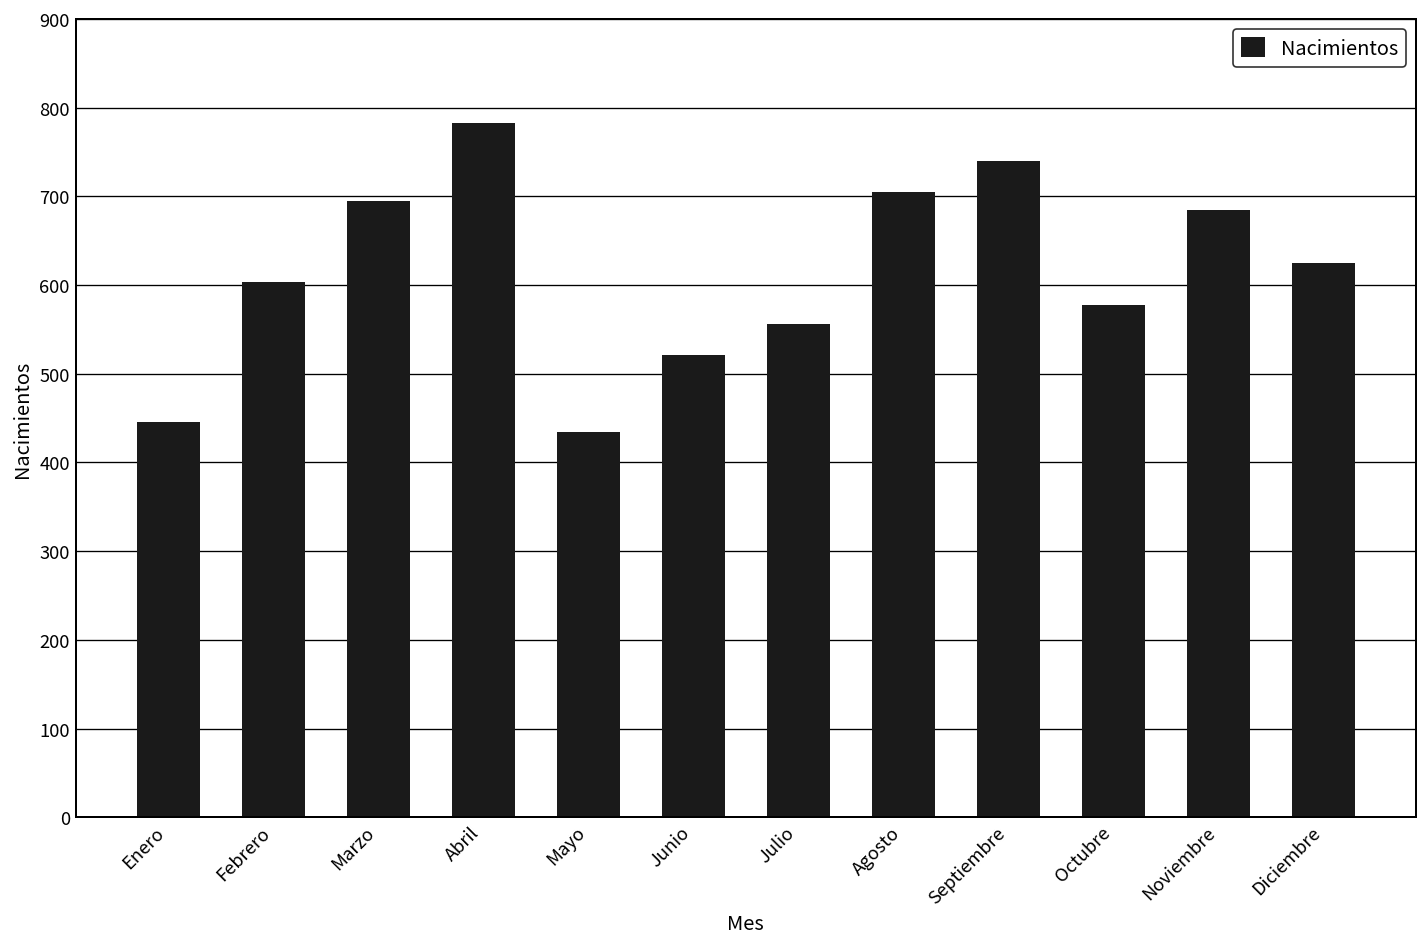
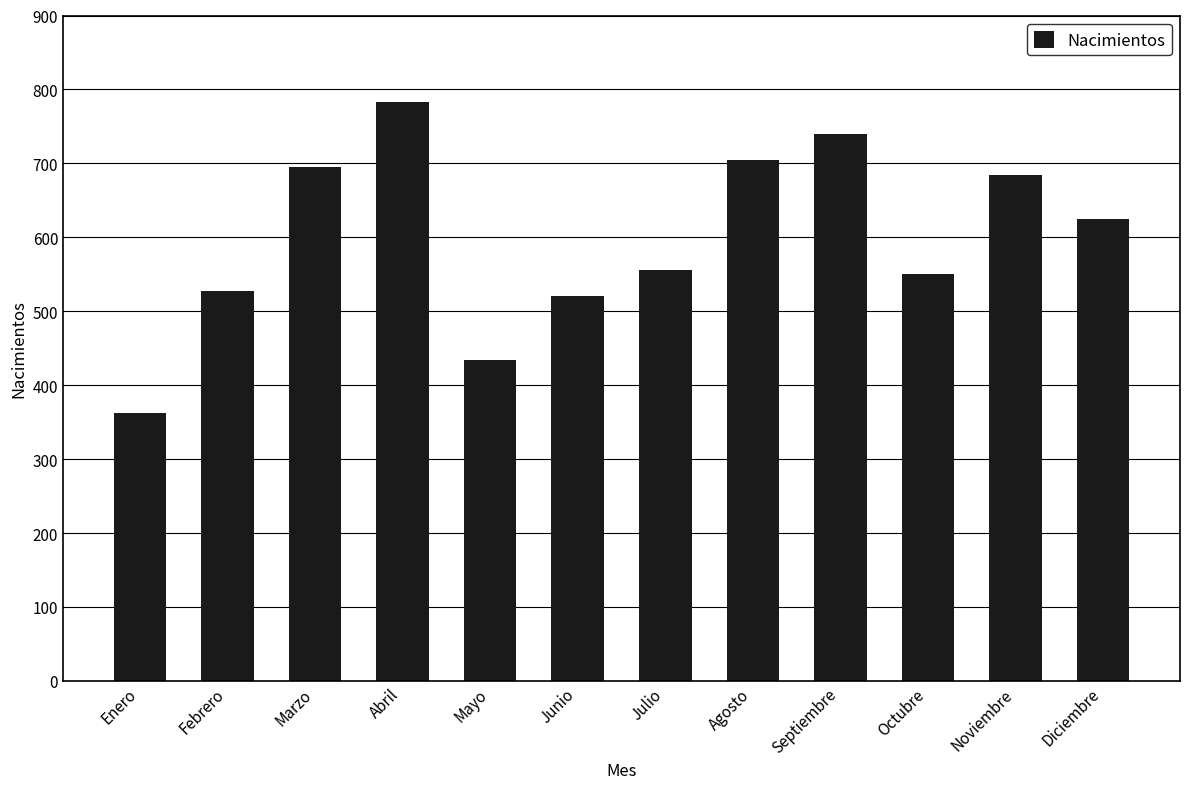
Enero: 450 -> 360
Febrero: 600 -> 530
Octubre: 580 -> 550
